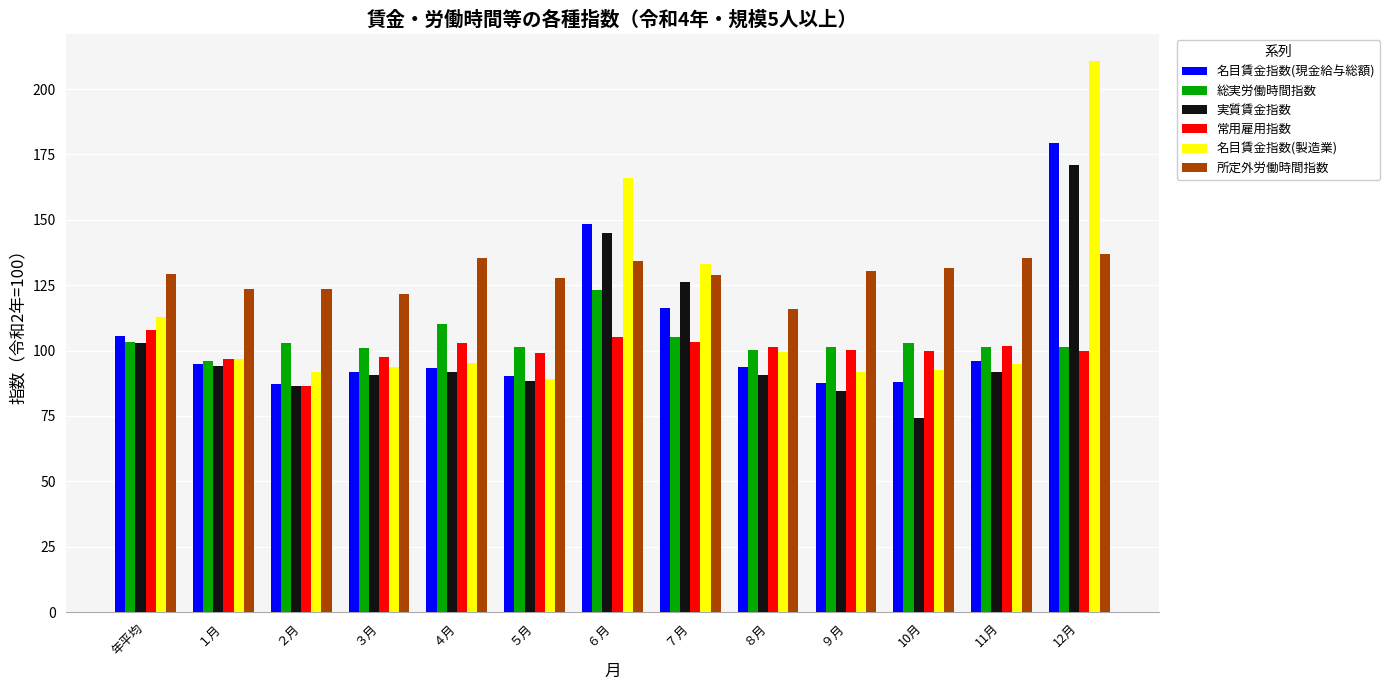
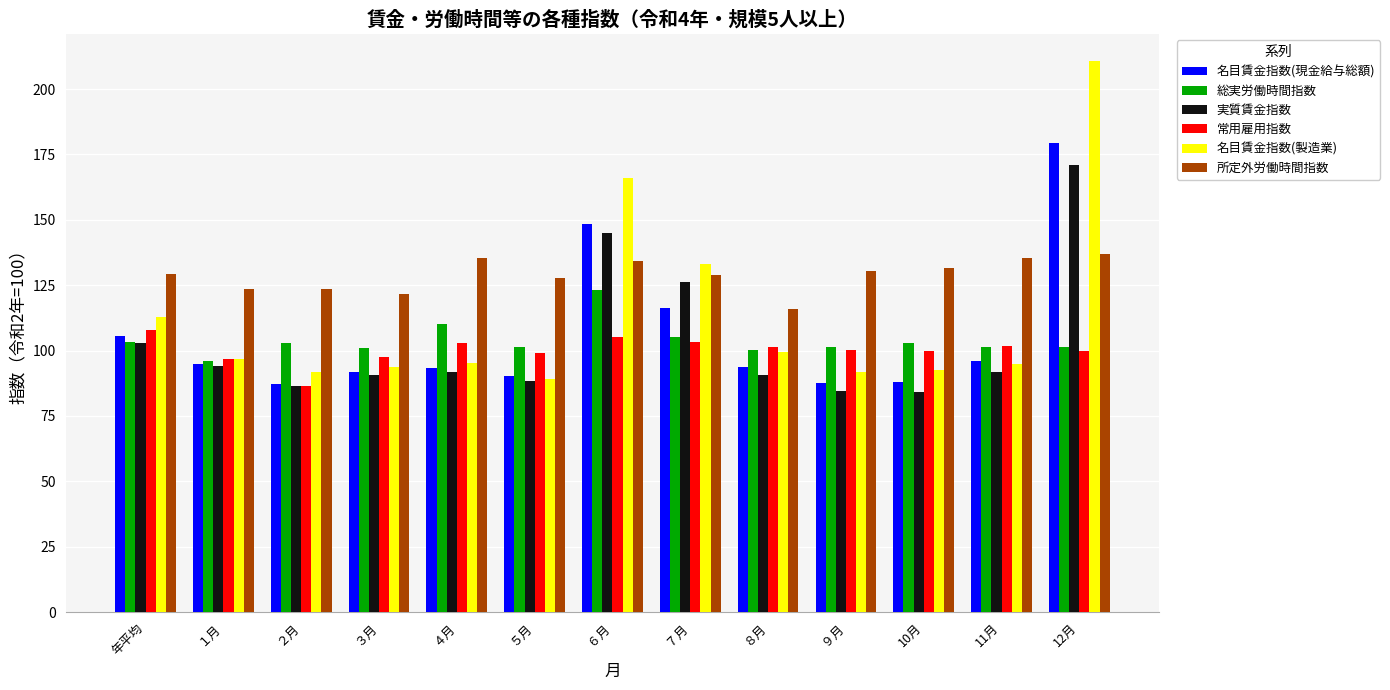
実質賃金指数, 10月: 74 -> 84
